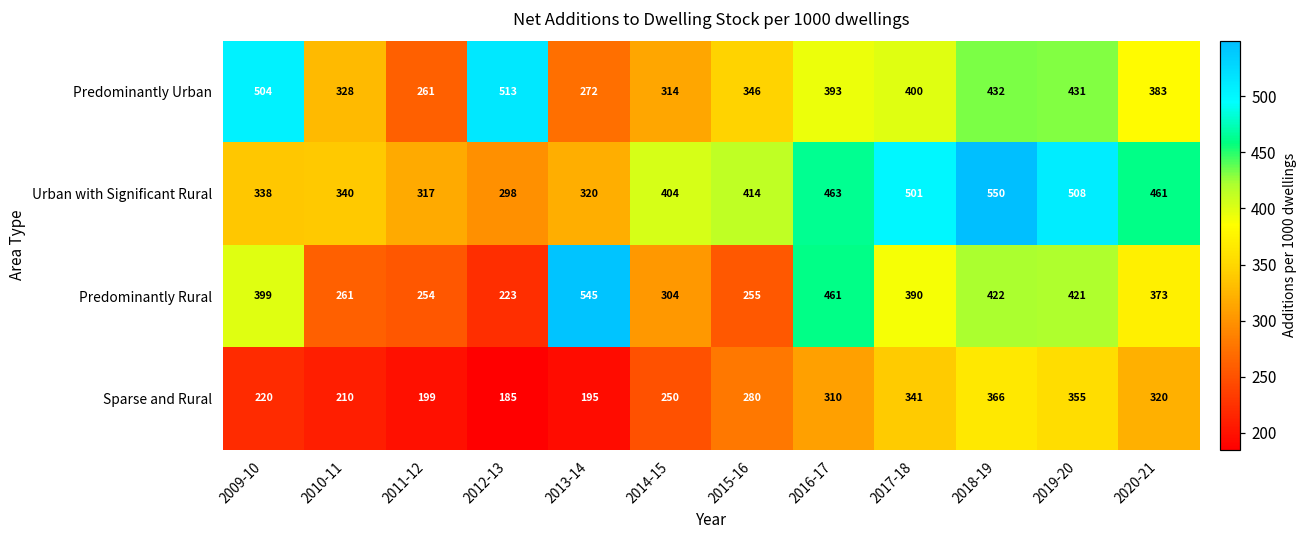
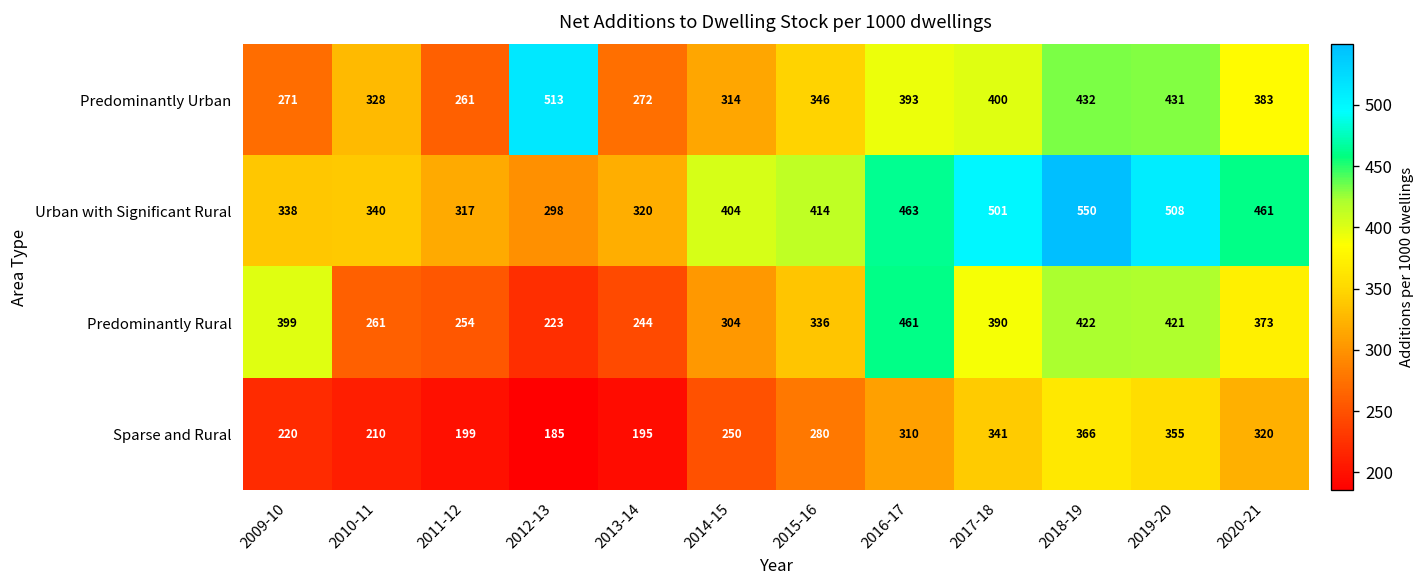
Predominantly Urban, 2009-10: 504 -> 271
Predominantly Rural, 2013-14: 545 -> 244
Predominantly Rural, 2015-16: 255 -> 336
